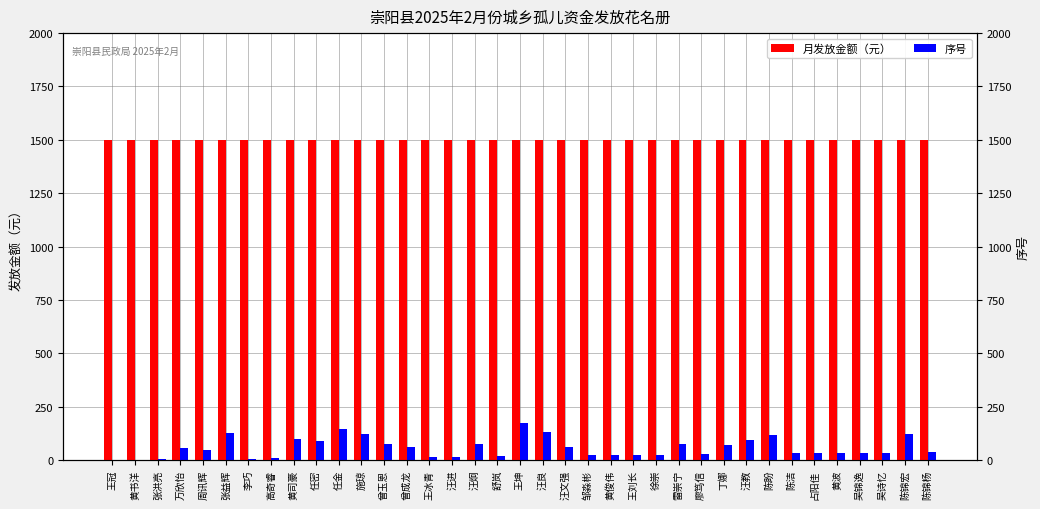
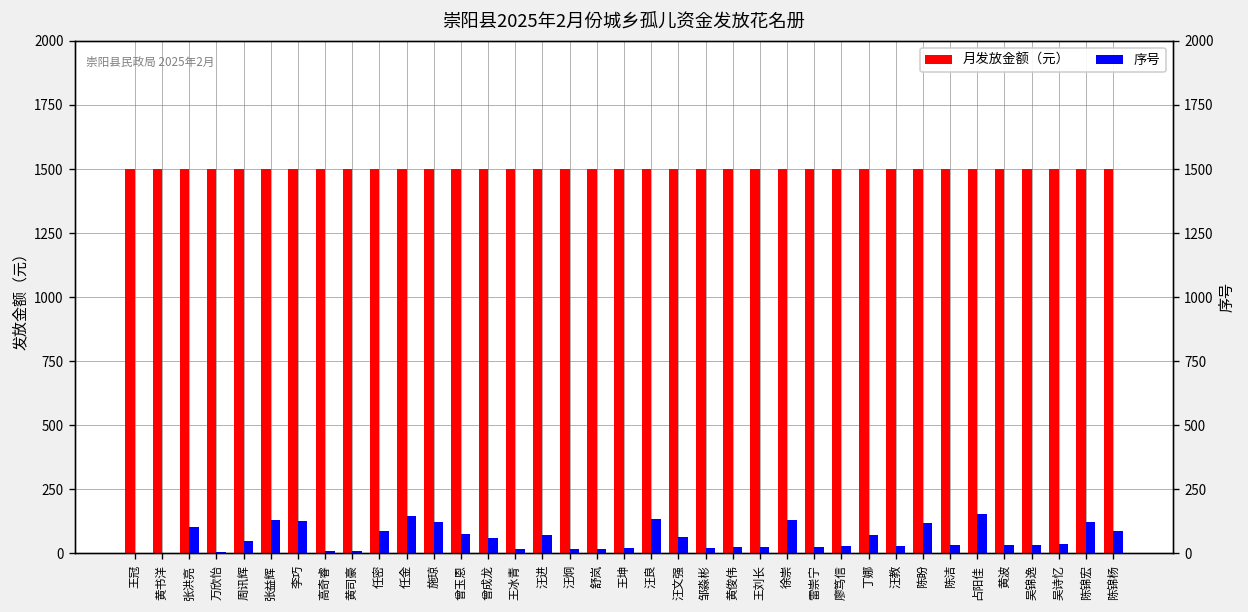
序号, 张洪亮: 0 -> 100
序号, 万欣怡: 60 -> 0
序号, 李巧: 10 -> 120
序号, 黄司豪: 100 -> 10
序号, 汪进: 20 -> 70
序号, 汪炯: 70 -> 20
序号, 王坤: 170 -> 20
序号, 徐崇: 30 -> 130
序号, 雷崇宁: 80 -> 30
序号, 汪教: 90 -> 30
序号, 占阳佳: 30 -> 150
序号, 陈锦杨: 40 -> 90
